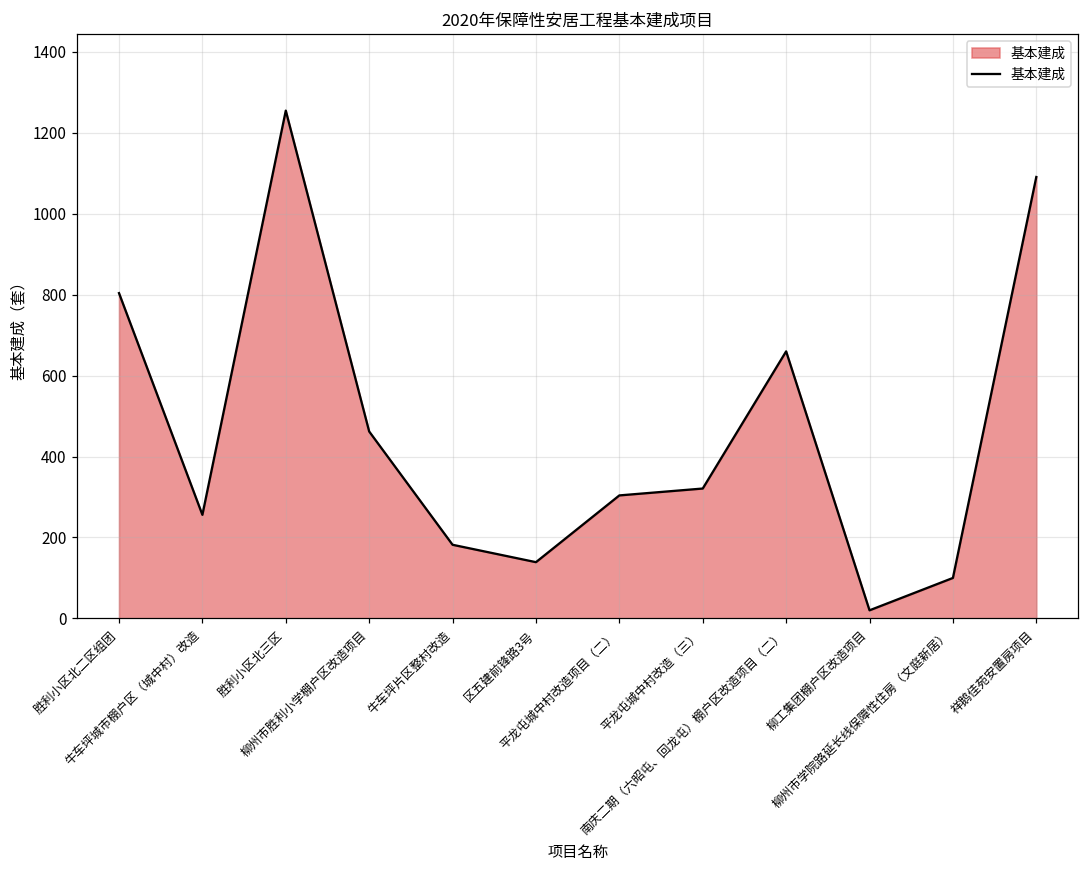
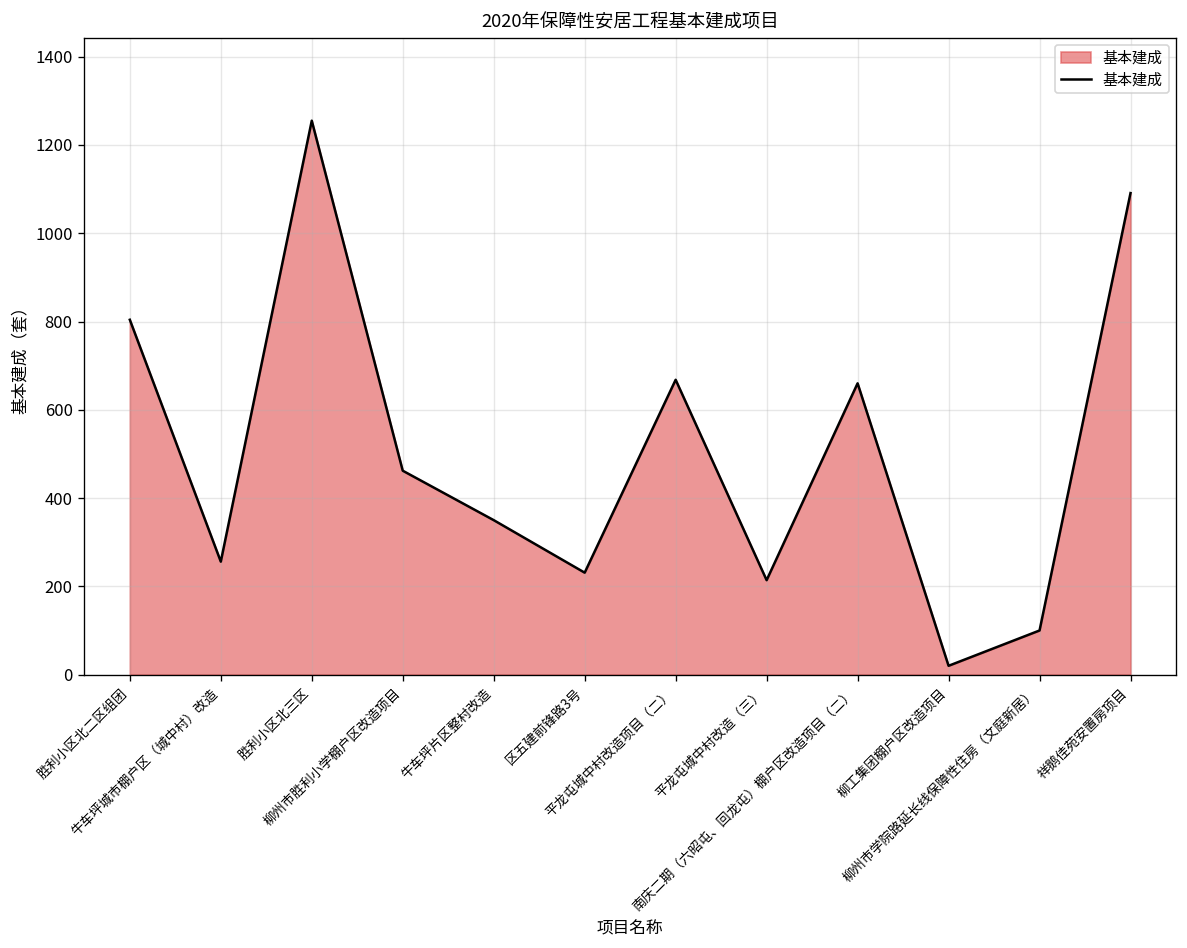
牛车坪片区整村改造: 180 -> 350
区五建前锋路3号: 140 -> 230
平龙屯城中村改造项目（二）: 300 -> 670
平龙屯城中村改造（三）: 320 -> 210
